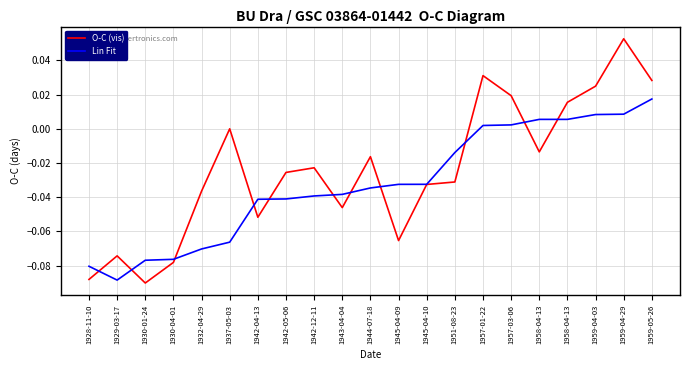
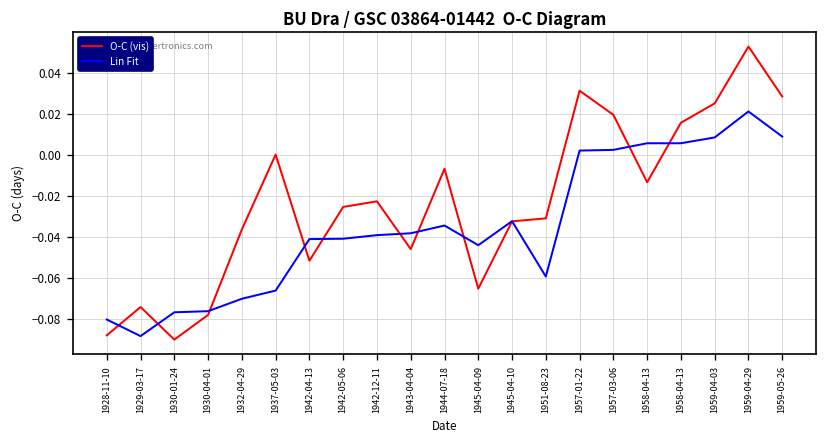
O-C (vis), 1944-07-18: -0.016 -> -0.007
Lin Fit, 1945-04-09: -0.032 -> -0.044
Lin Fit, 1951-08-23: -0.014 -> -0.059
Lin Fit, 1959-04-29: 0.009 -> 0.021
Lin Fit, 1959-05-26: 0.017 -> 0.009
